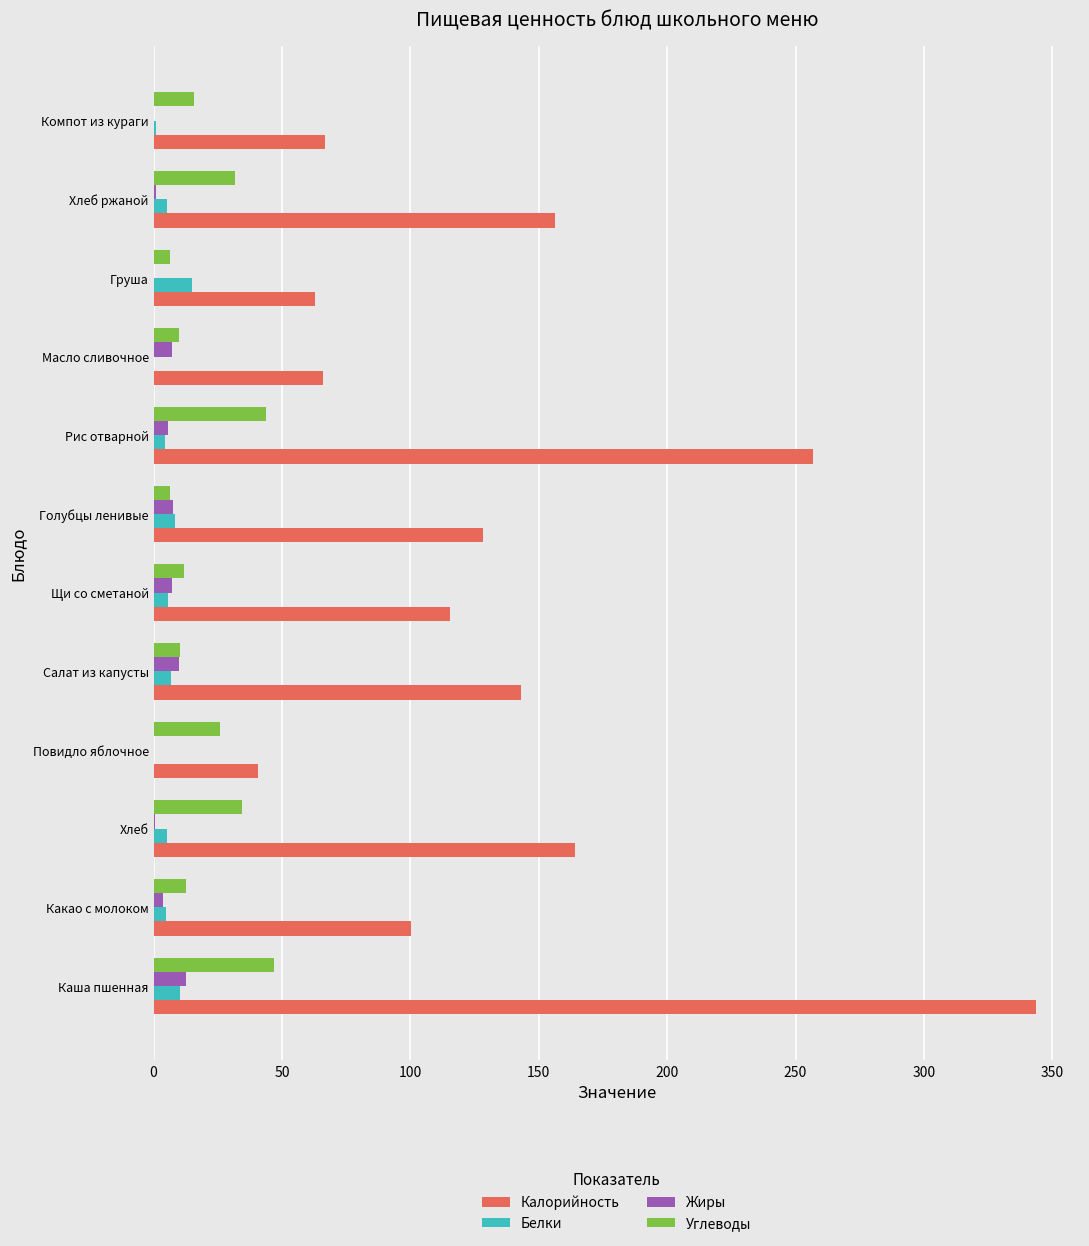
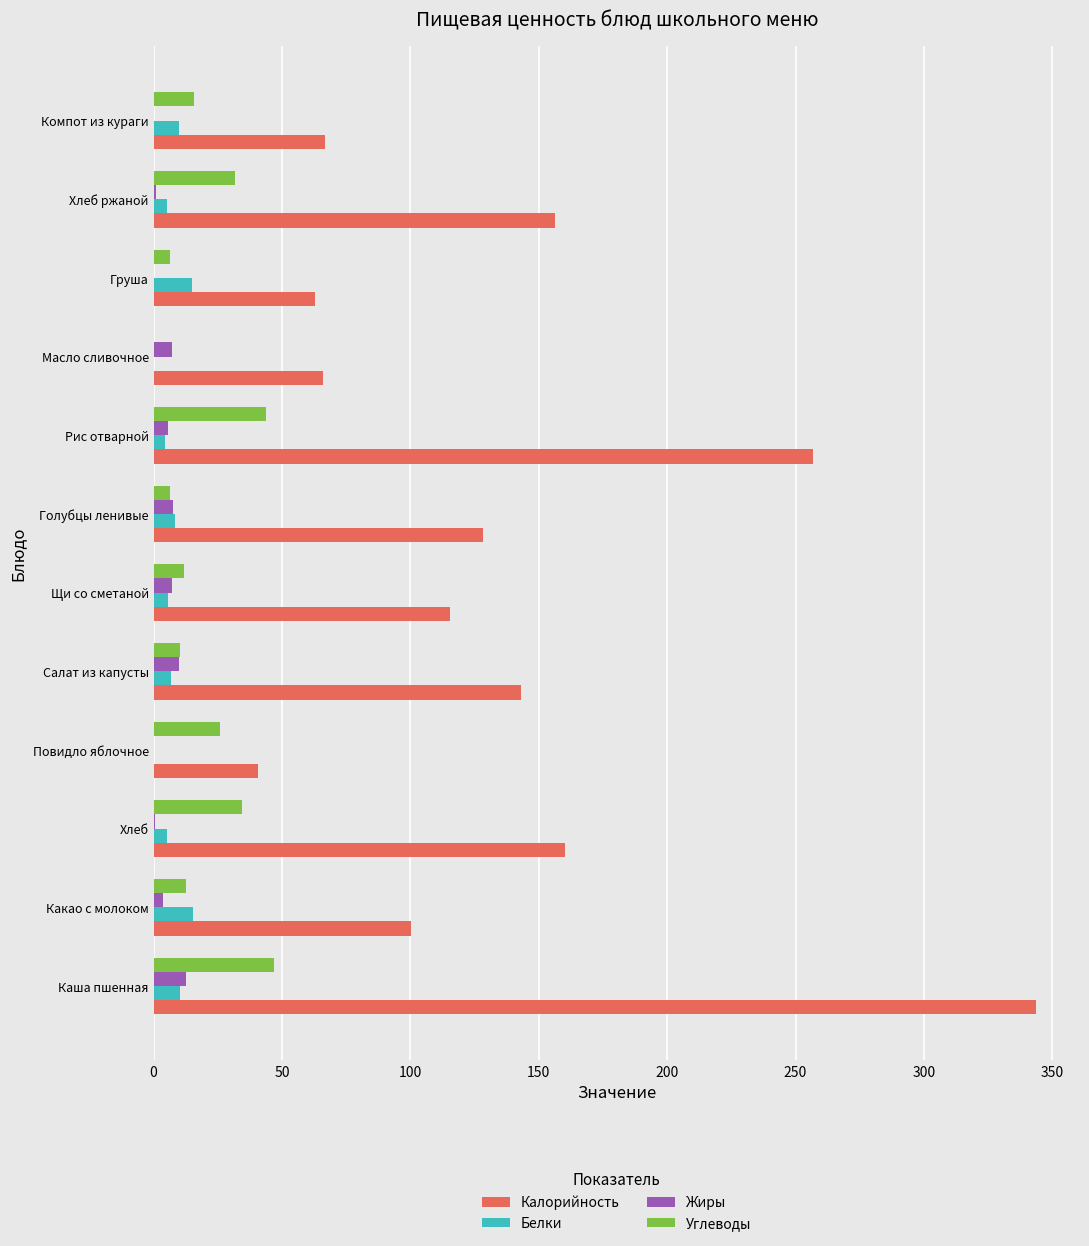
Белки, Компот из кураги: 1 -> 10
Углеводы, Масло сливочное: 10 -> 0
Калорийность, Хлеб: 164 -> 160
Белки, Какао с молоком: 5 -> 15
